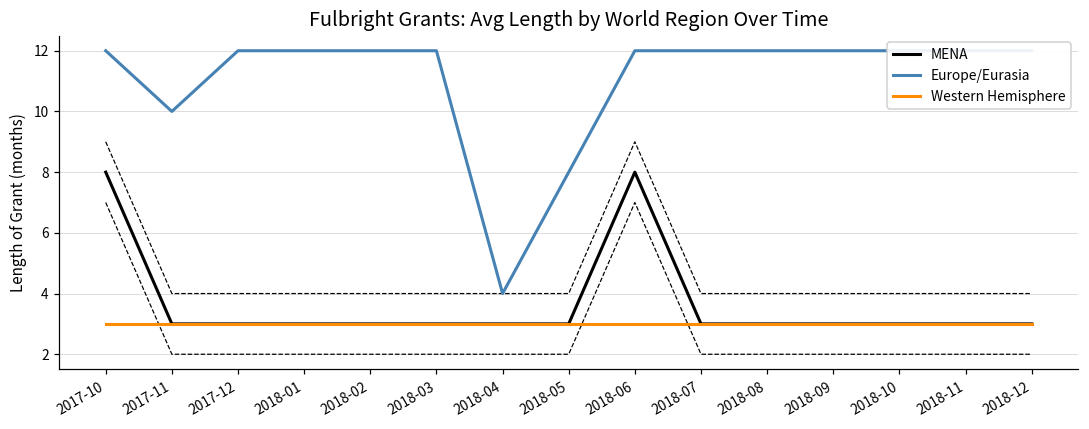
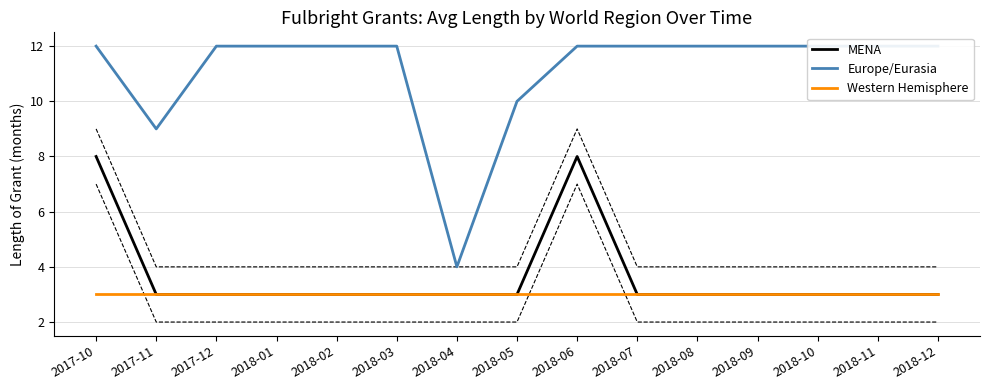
Europe/Eurasia, 2017-11: 10 -> 9
Europe/Eurasia, 2018-05: 8 -> 10
